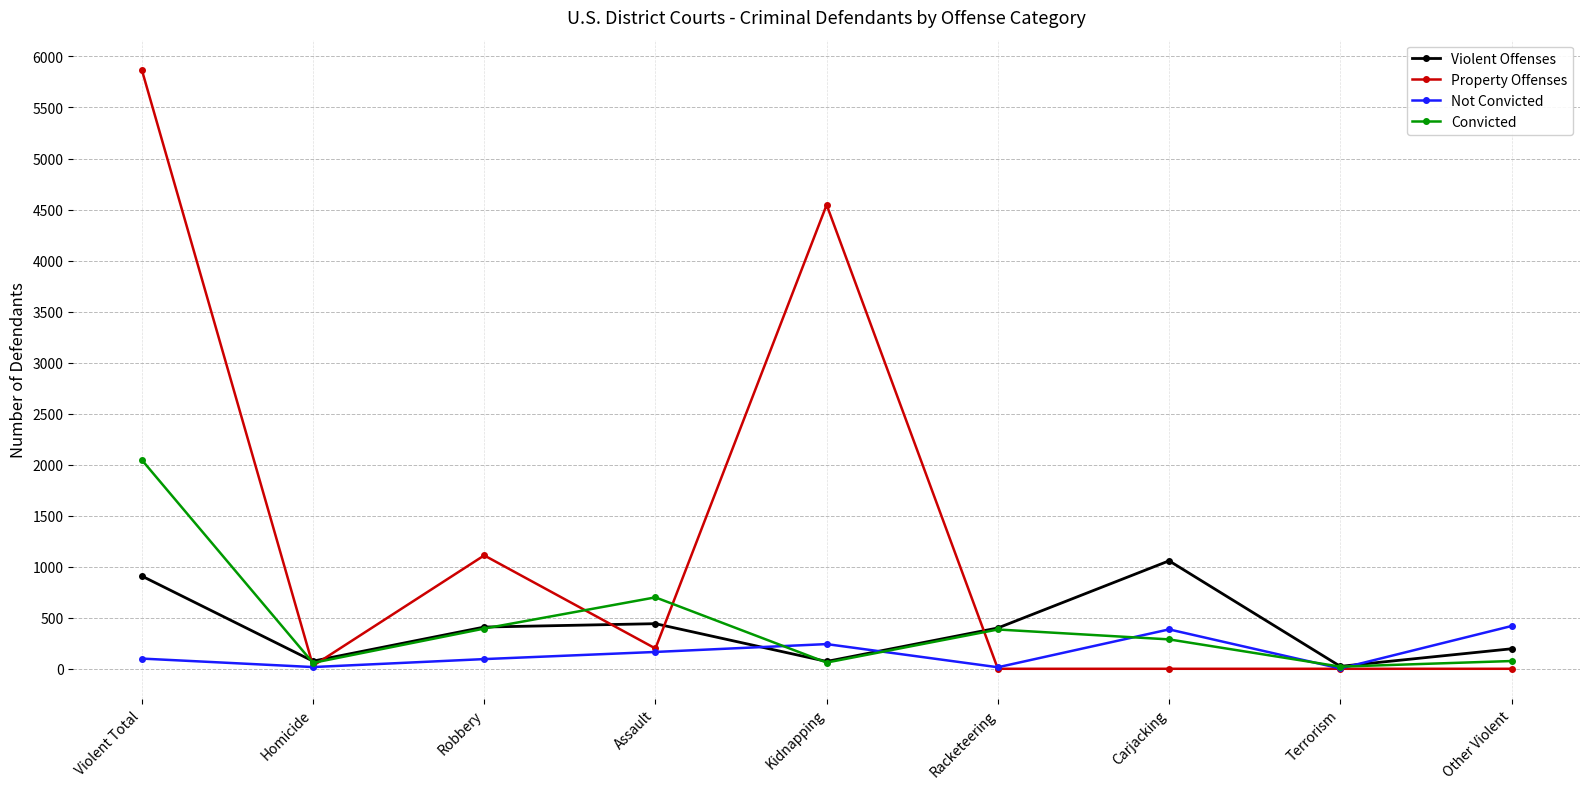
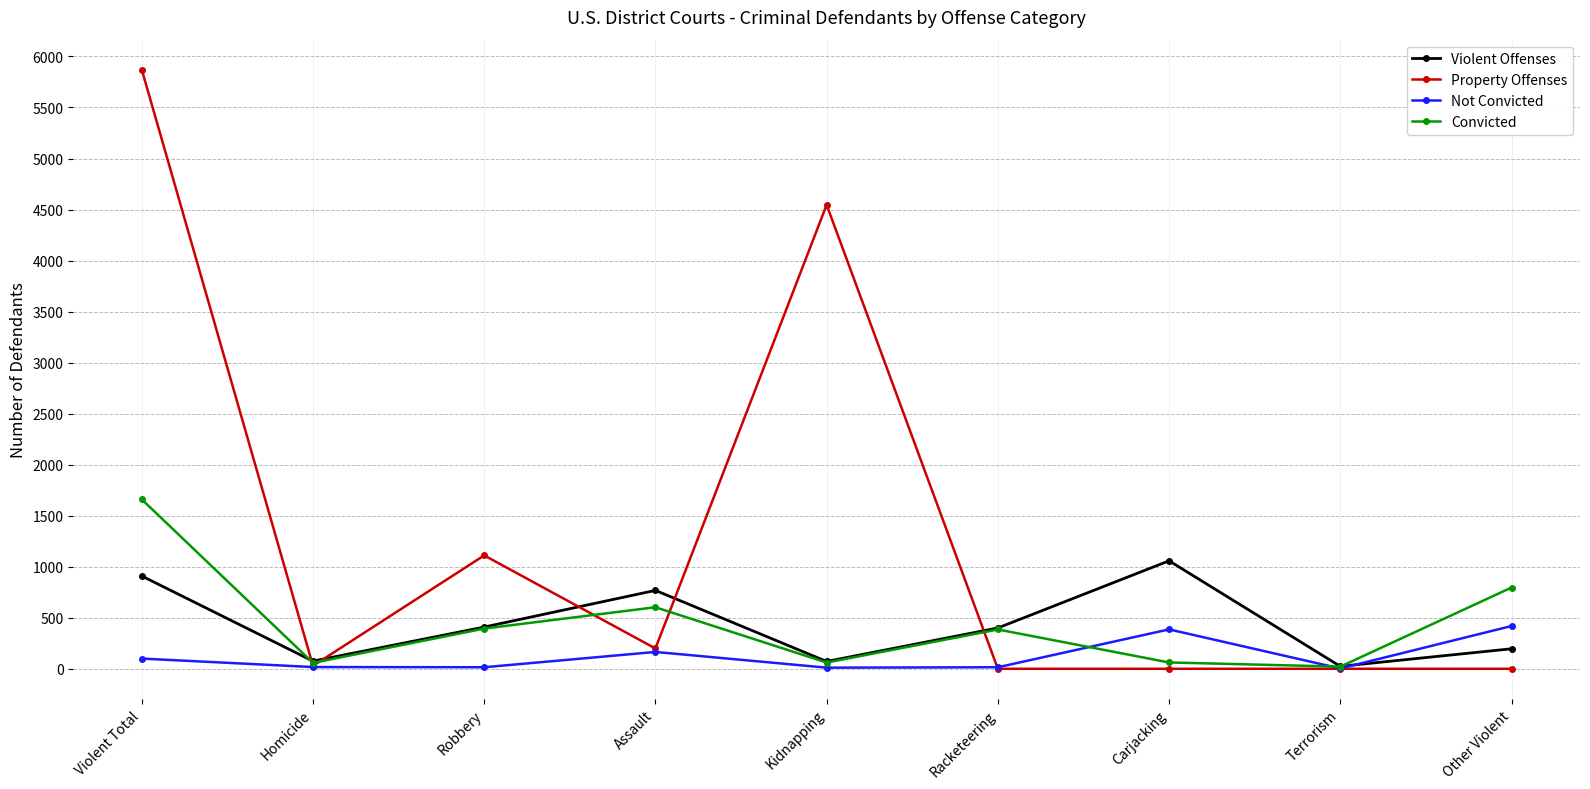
Convicted, Violent Total: 2050 -> 1660
Not Convicted, Robbery: 100 -> 20
Violent Offenses, Assault: 440 -> 770
Convicted, Assault: 700 -> 600
Not Convicted, Kidnapping: 240 -> 10
Convicted, Carjacking: 290 -> 60
Convicted, Other Violent: 80 -> 800
